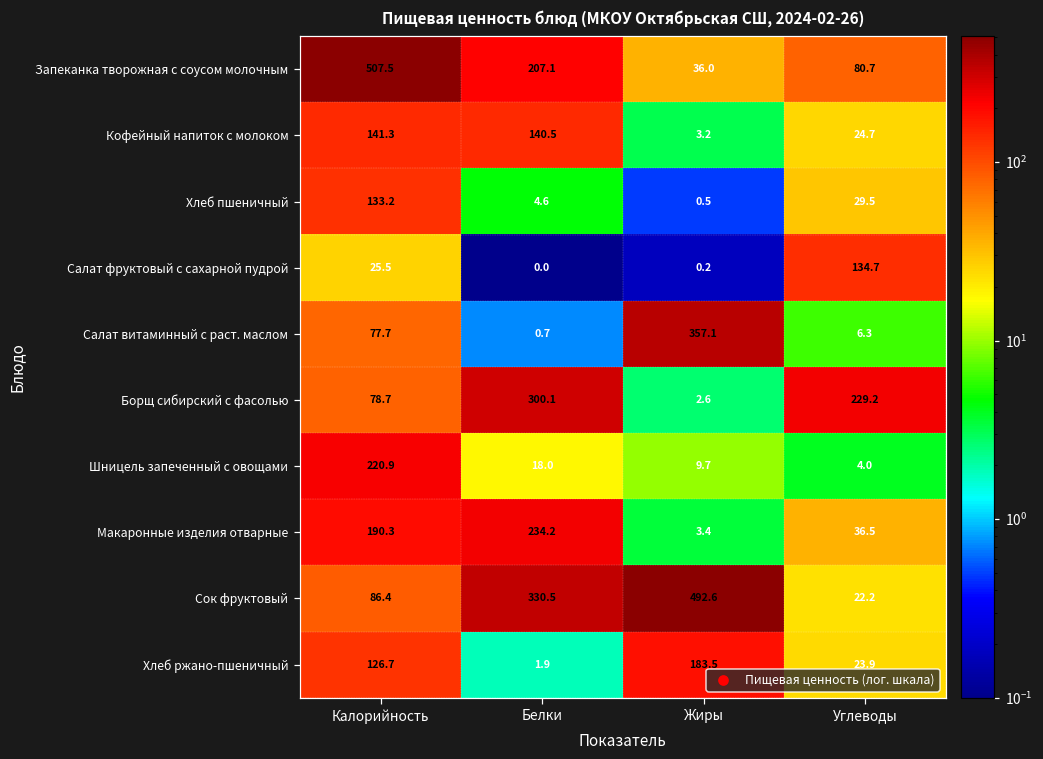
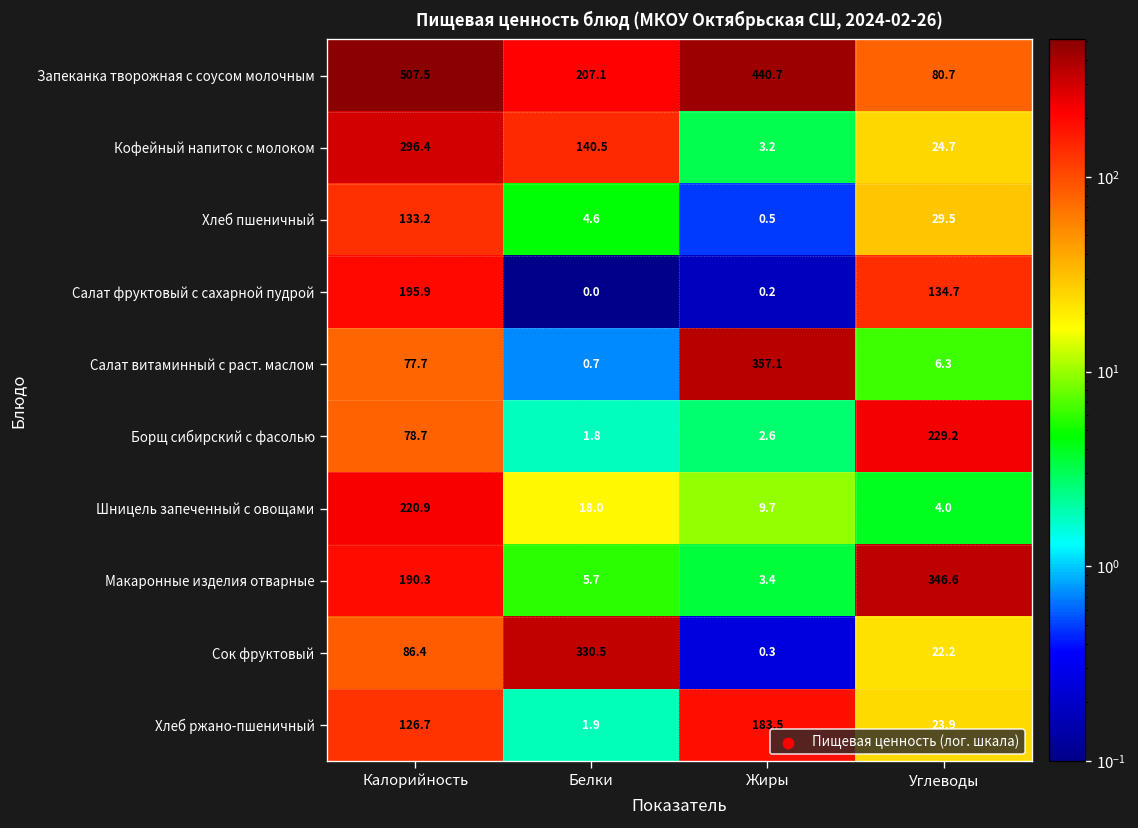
Запеканка творожная с соусом молочным, Жиры: 36.0 -> 440.7
Кофейный напиток с молоком, Калорийность: 141.3 -> 296.4
Салат фруктовый с сахарной пудрой, Калорийность: 25.5 -> 195.9
Борщ сибирский с фасолью, Белки: 300.1 -> 1.8
Макаронные изделия отварные, Белки: 234.2 -> 5.7
Макаронные изделия отварные, Углеводы: 36.5 -> 346.6
Сок фруктовый, Жиры: 492.6 -> 0.3
